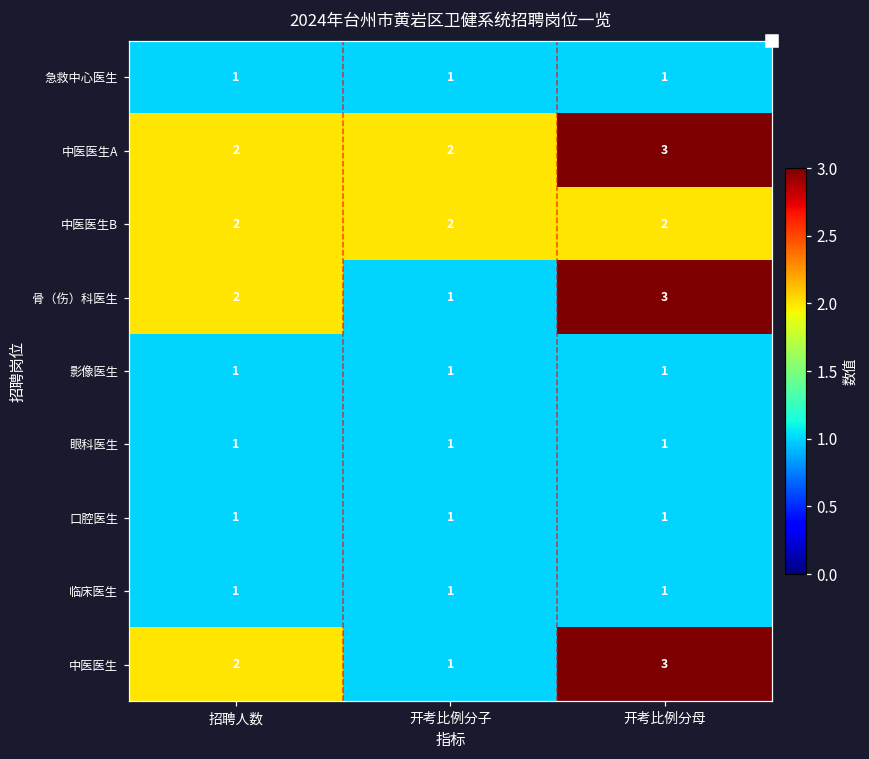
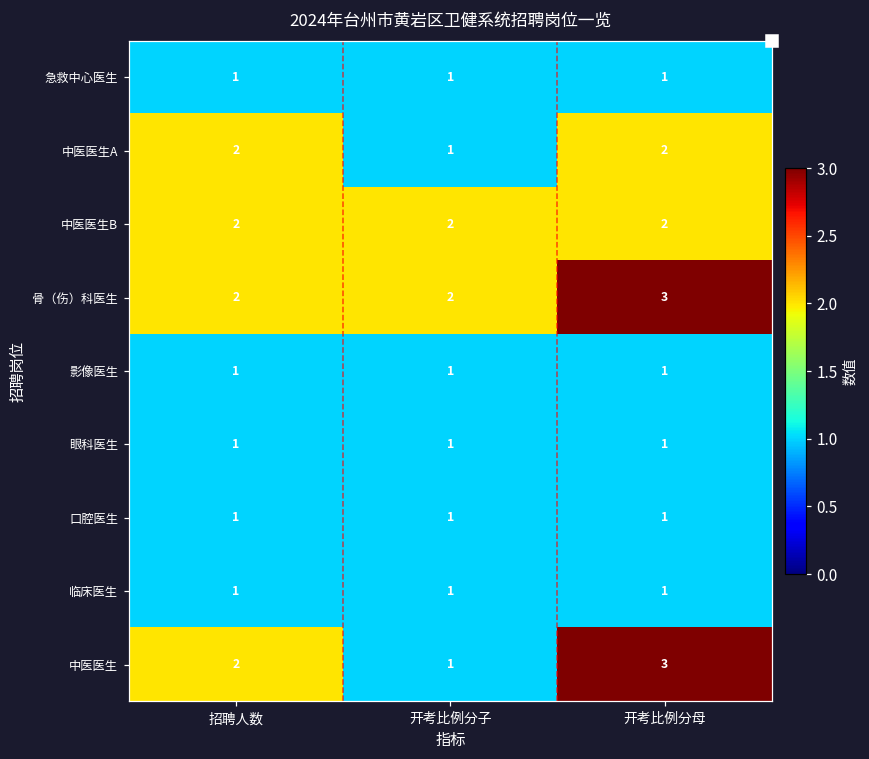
中医医生A, 开考比例分子: 2 -> 1
中医医生A, 开考比例分母: 3 -> 2
骨（伤）科医生, 开考比例分子: 1 -> 2
